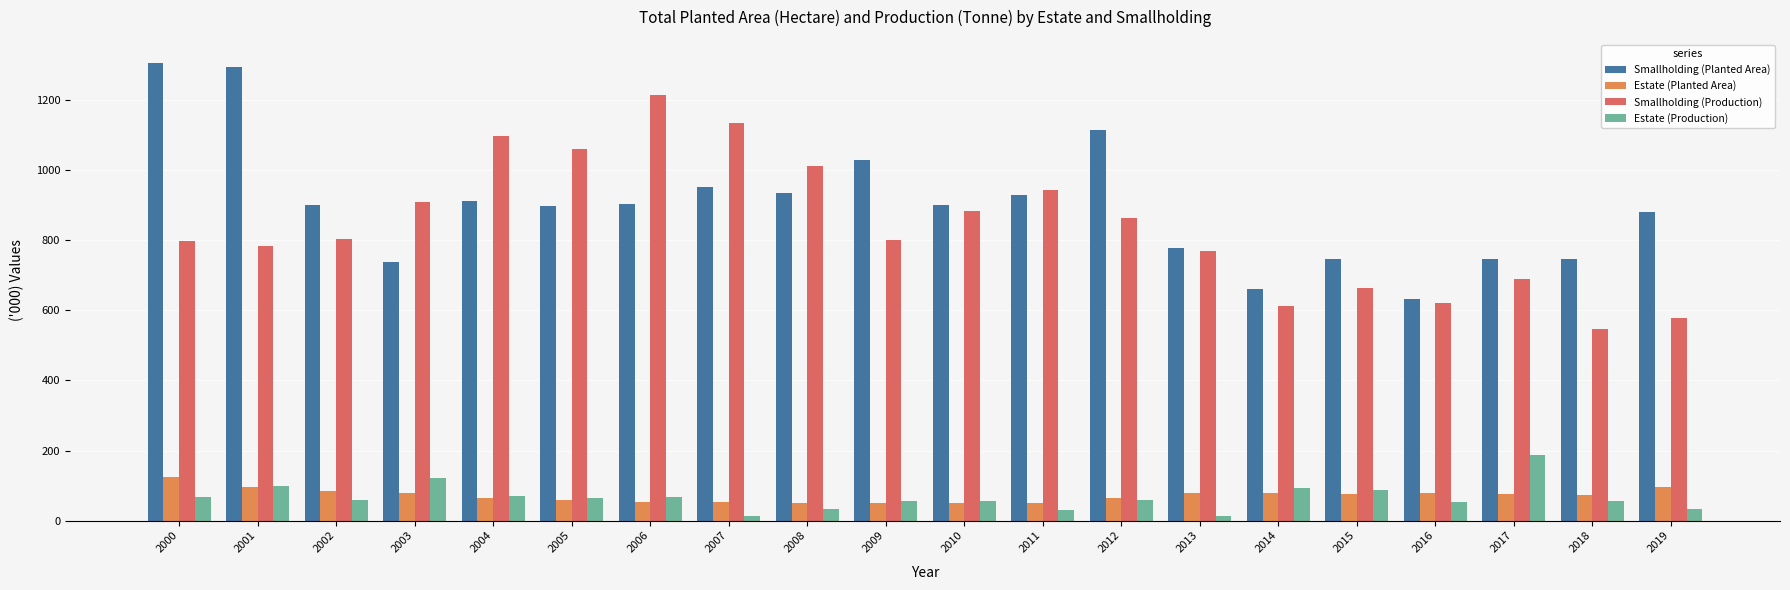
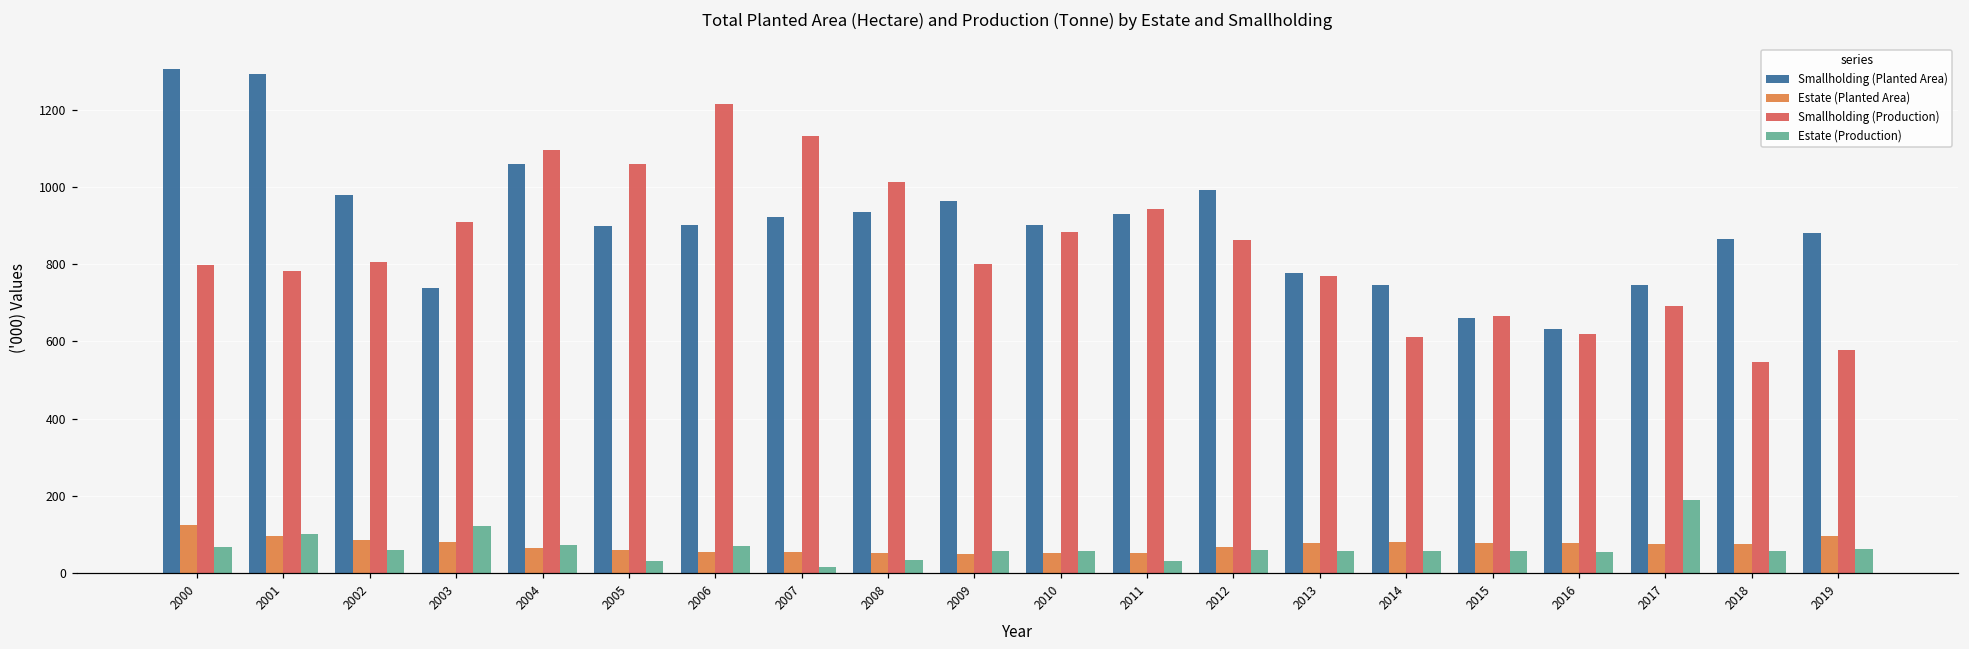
Smallholding (Planted Area), 2002: 900 -> 980
Smallholding (Planted Area), 2004: 910 -> 1060
Estate (Production), 2005: 70 -> 30
Smallholding (Planted Area), 2007: 950 -> 920
Smallholding (Planted Area), 2009: 1030 -> 970
Smallholding (Planted Area), 2012: 1120 -> 990
Estate (Production), 2013: 10 -> 60
Smallholding (Planted Area), 2014: 660 -> 750
Estate (Production), 2014: 90 -> 60
Smallholding (Planted Area), 2015: 750 -> 660
Estate (Production), 2015: 90 -> 60
Smallholding (Planted Area), 2018: 750 -> 870
Estate (Production), 2019: 30 -> 60
